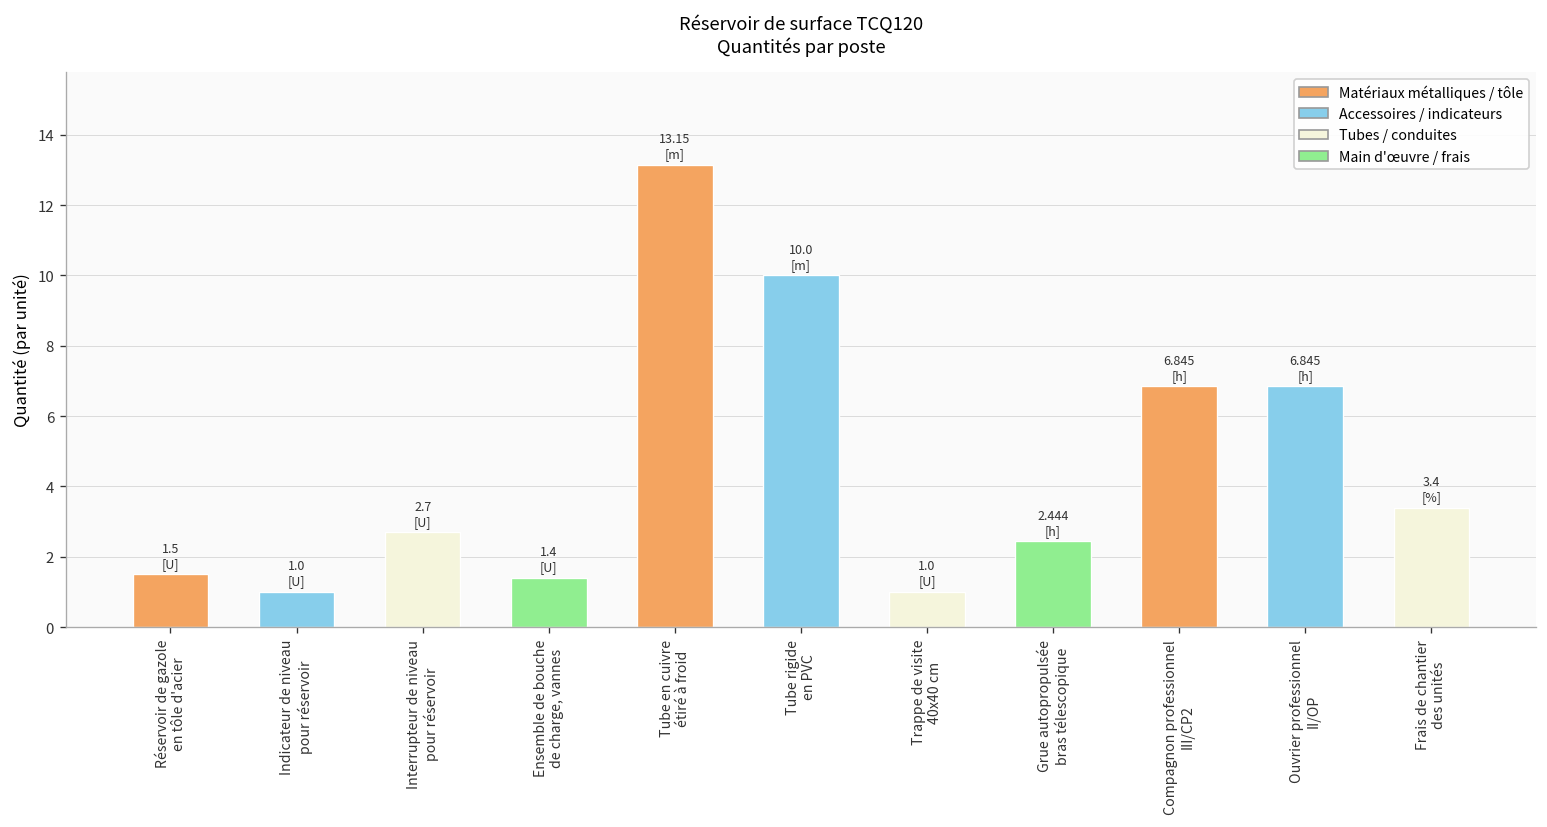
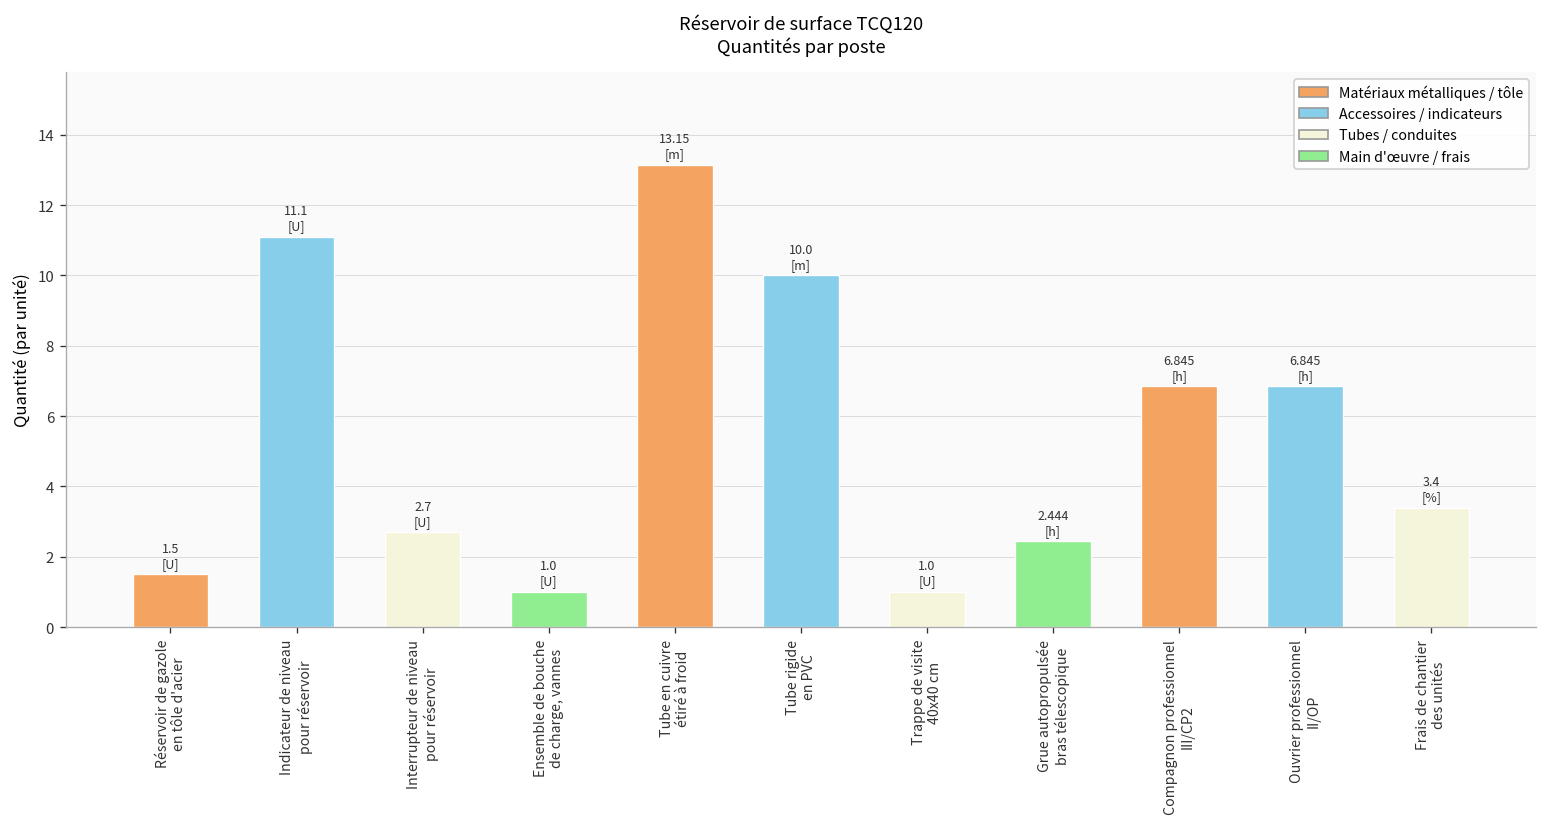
Indicateur de niveau pour réservoir: 1.0 -> 11.1
Ensemble de bouche de charge, vannes: 1.4 -> 1.0
